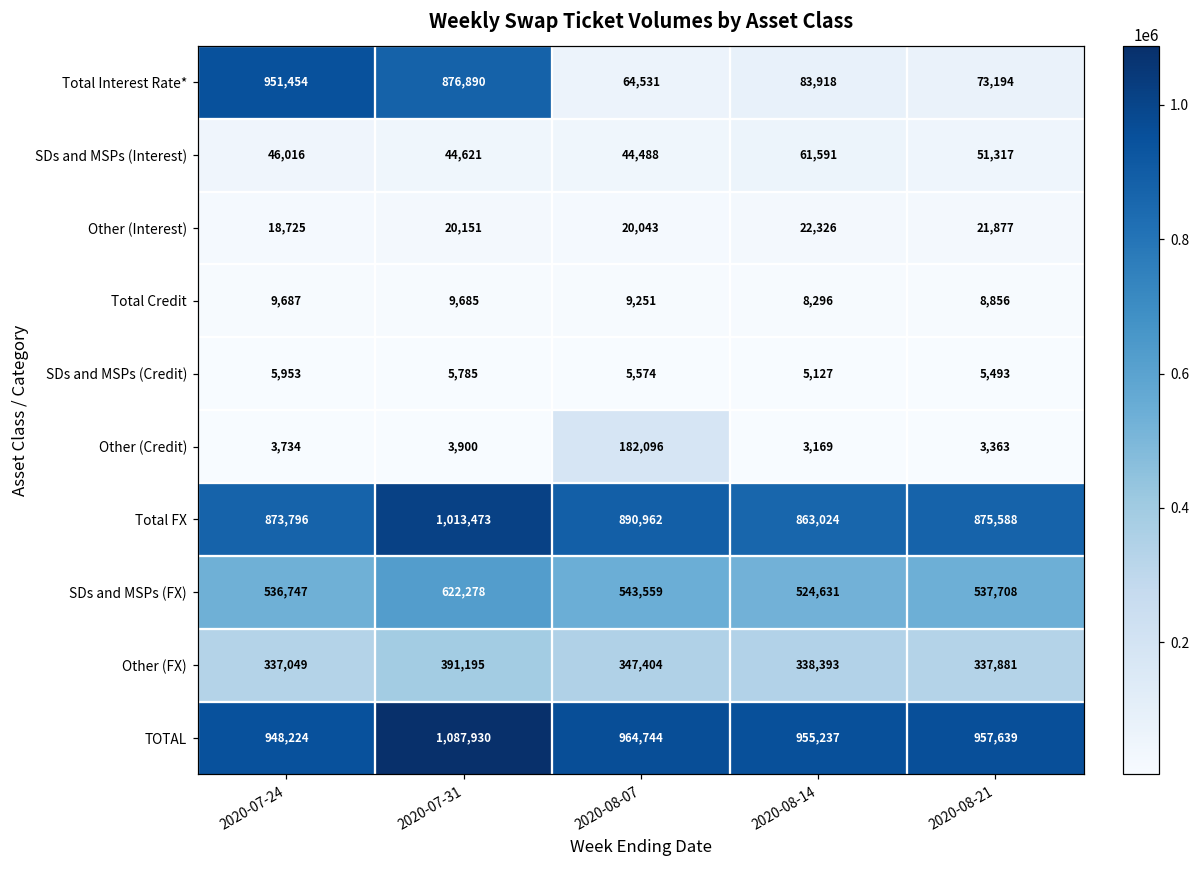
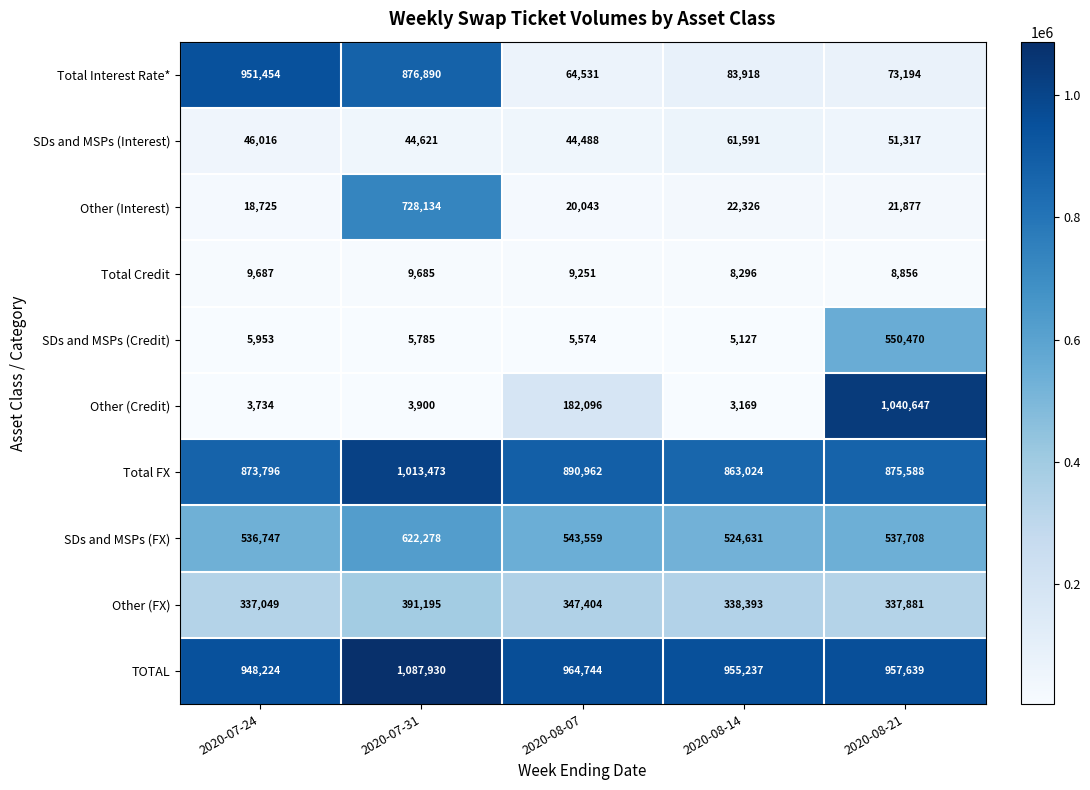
Other (Interest), 2020-07-31: 20,151 -> 728,134
SDs and MSPs (Credit), 2020-08-21: 5,493 -> 550,470
Other (Credit), 2020-08-21: 3,363 -> 1,040,647
